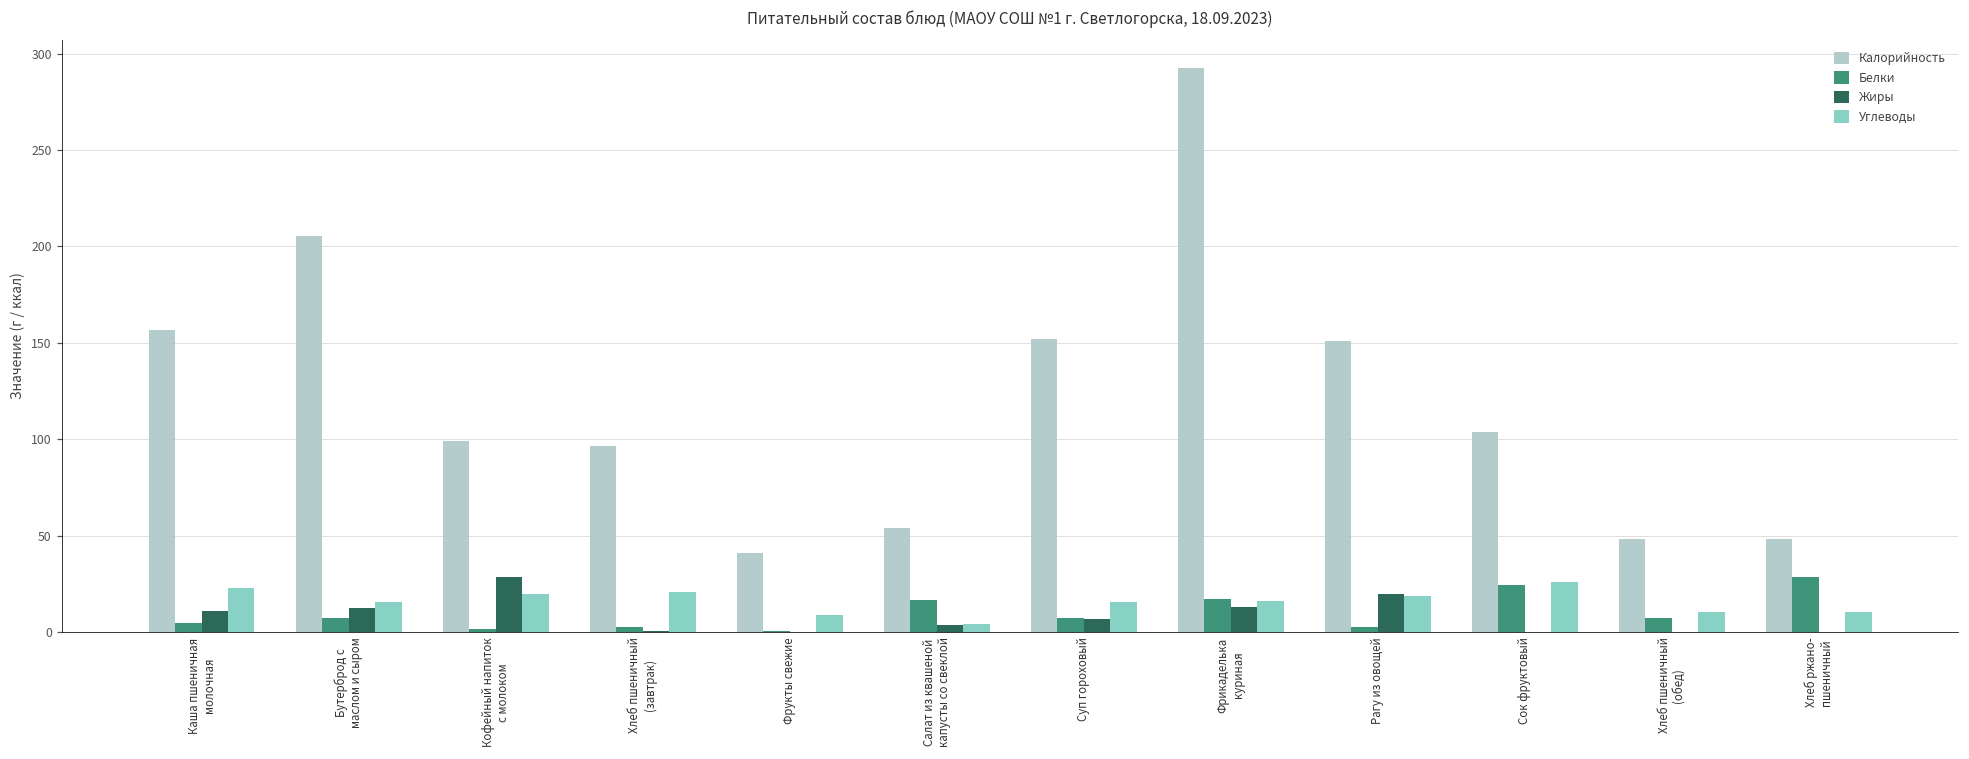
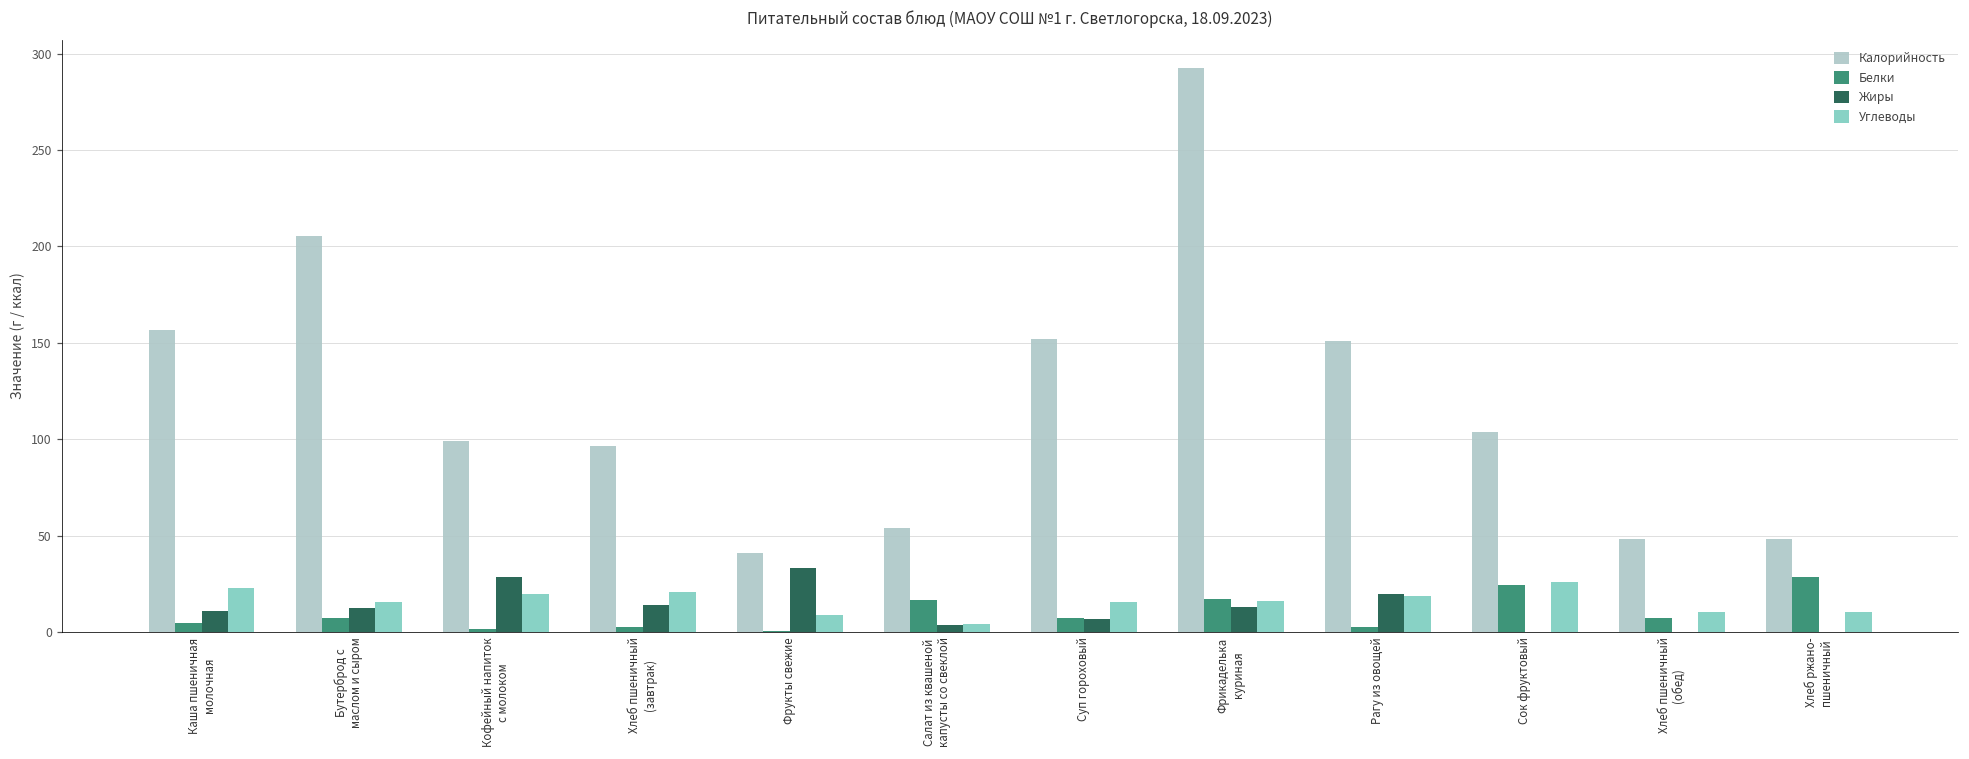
Жиры, Хлеб пшеничный (завтрак): 0 -> 14
Жиры, Фрукты свежие: 0 -> 33
